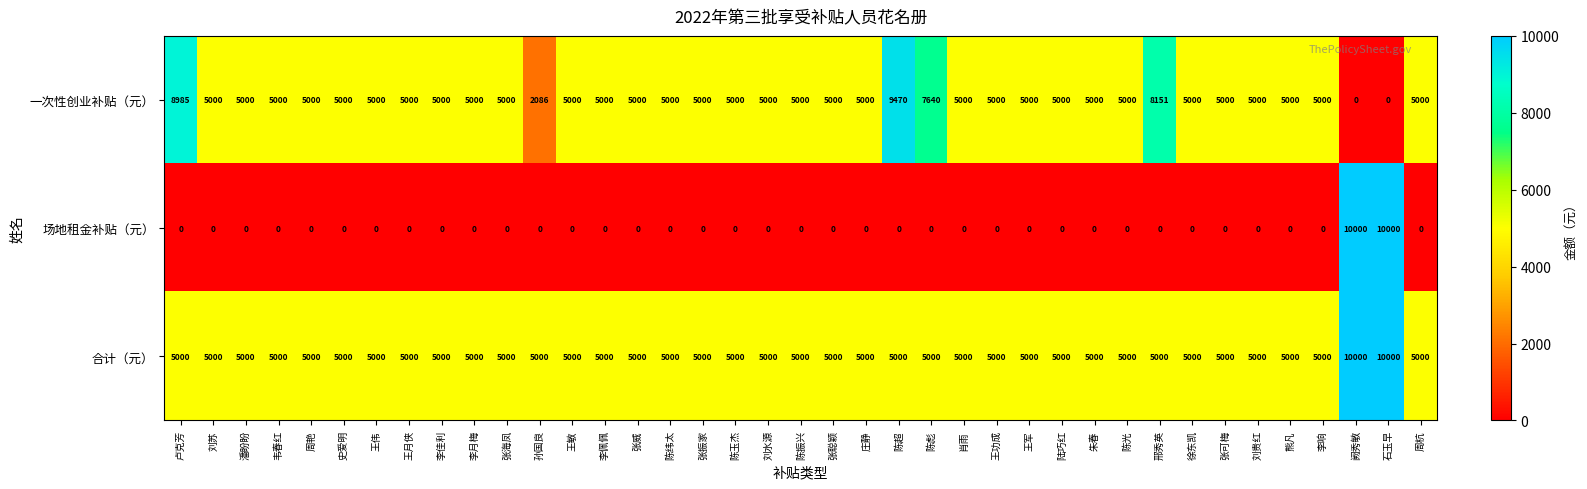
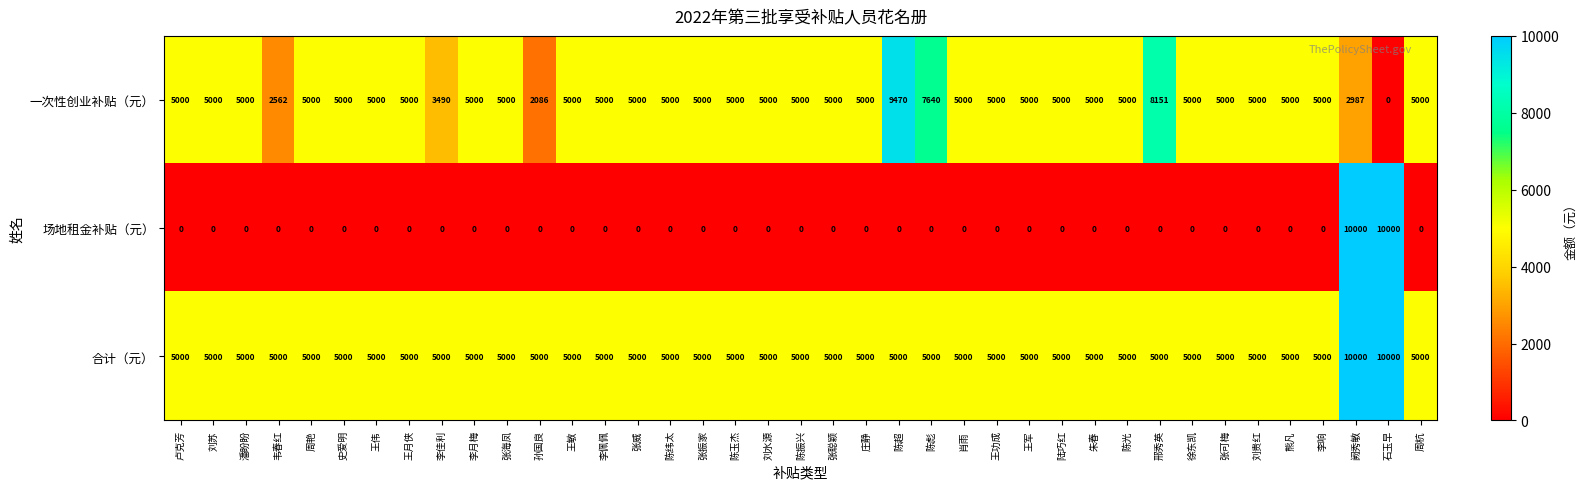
一次性创业补贴（元）, 卢克芳: 8985 -> 5000
一次性创业补贴（元）, 韦春红: 5000 -> 2562
一次性创业补贴（元）, 李佳利: 5000 -> 3490
一次性创业补贴（元）, 阙秀敏: 0 -> 2987
